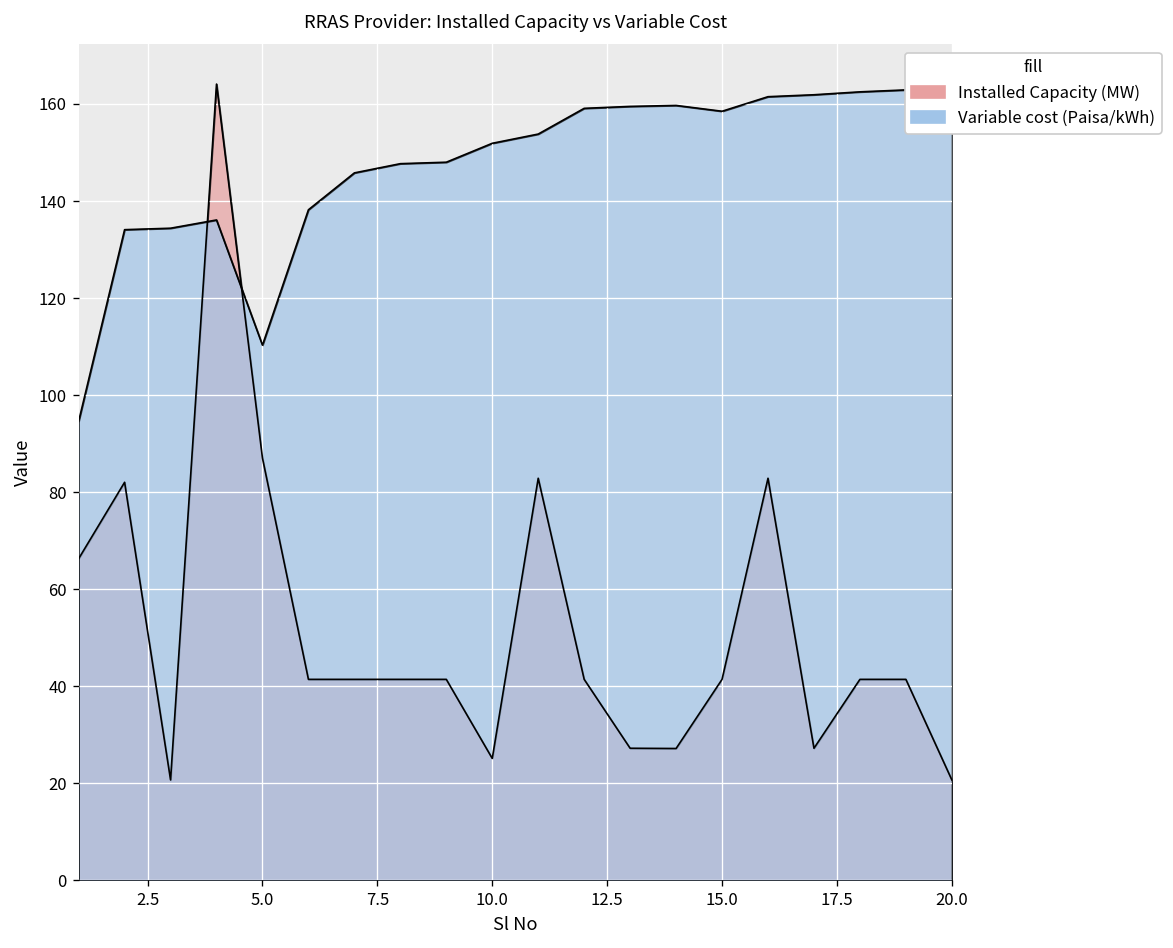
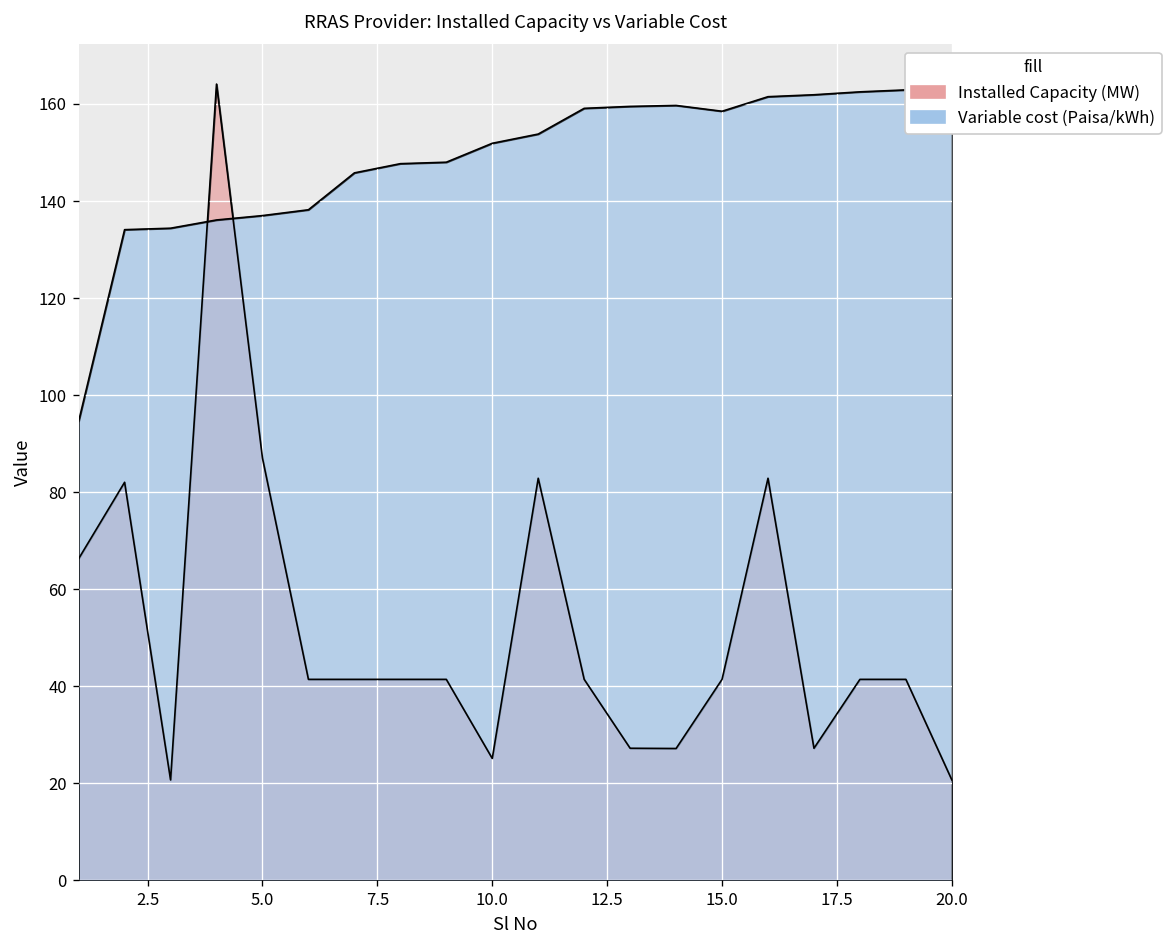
Variable cost (Paisa/kWh), 5.0: 110 -> 137
